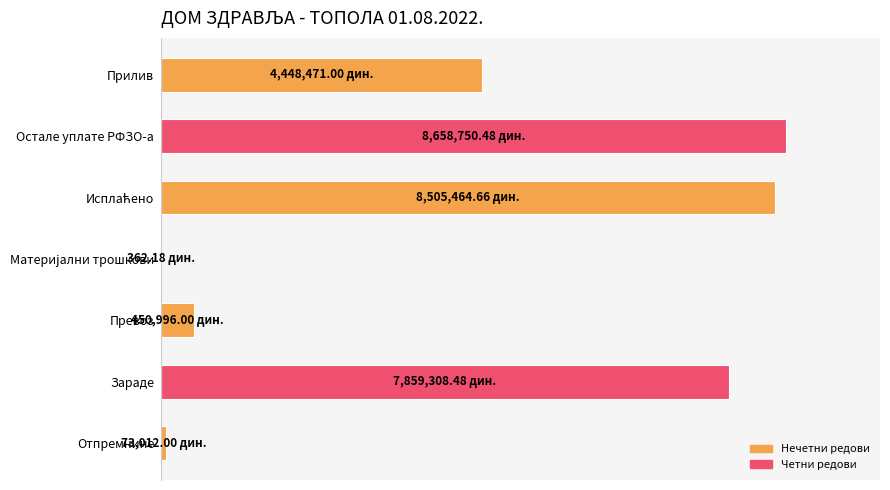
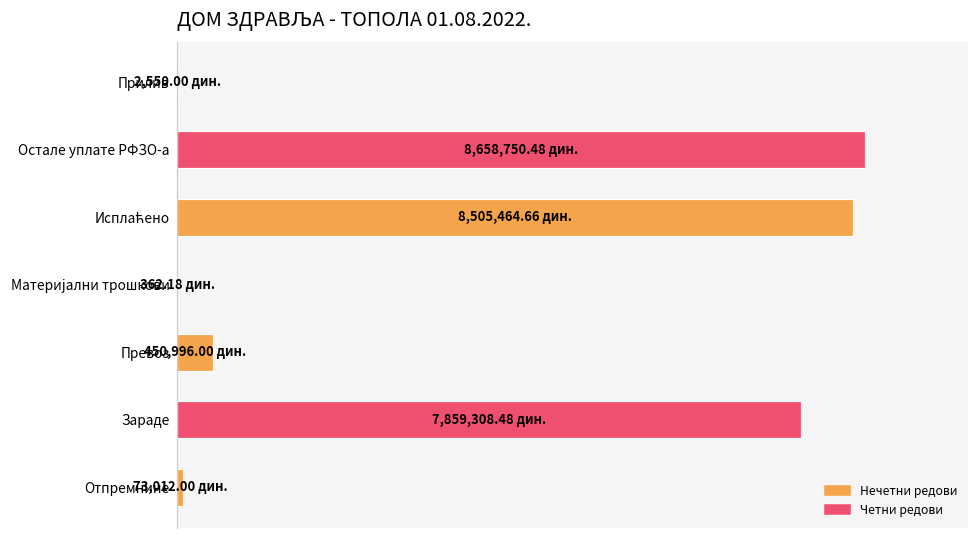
Прилив: 4,448,471.00 -> 2,550.00
